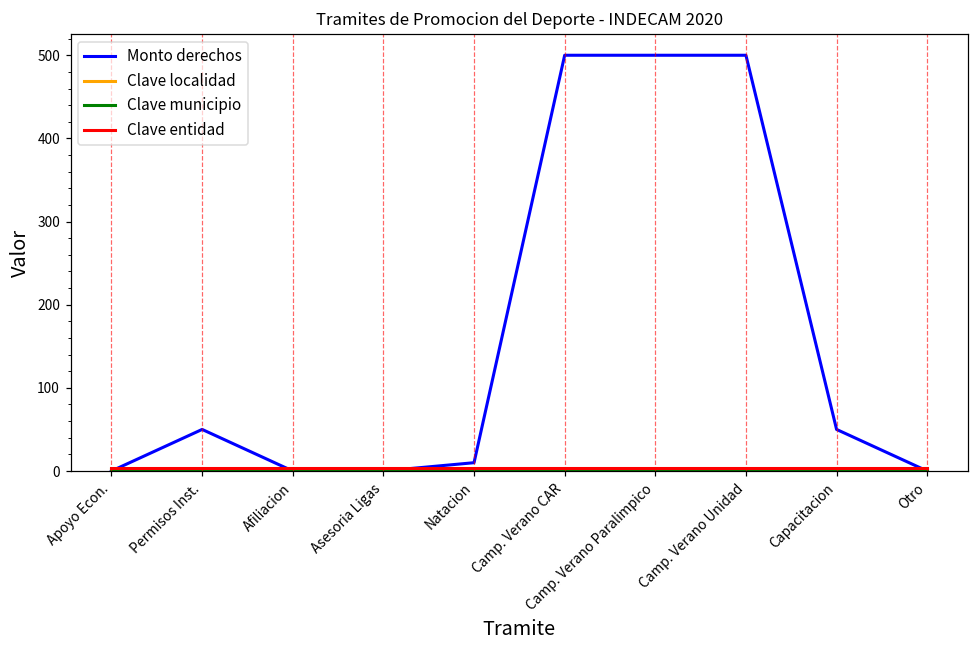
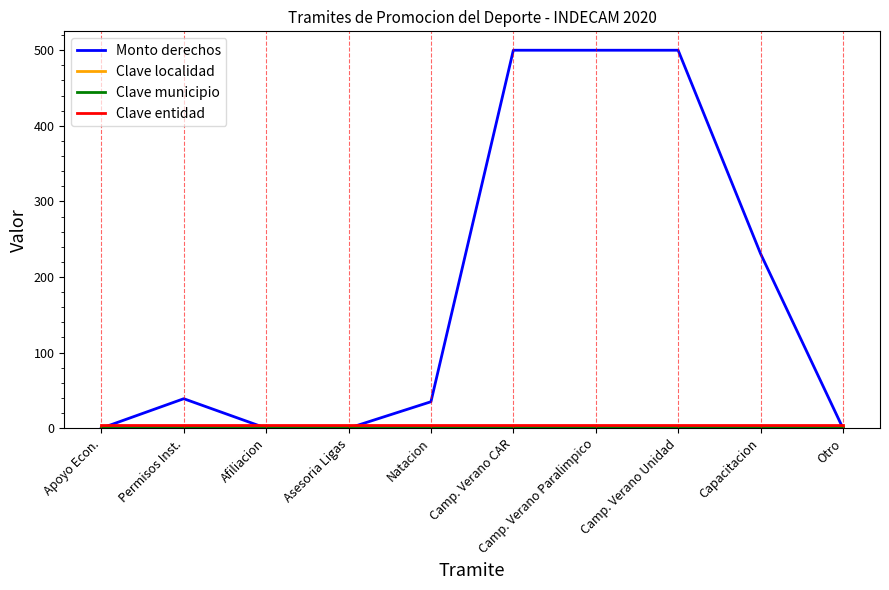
Monto derechos, Permisos Inst.: 50 -> 40
Monto derechos, Natacion: 10 -> 40
Monto derechos, Capacitacion: 50 -> 230
